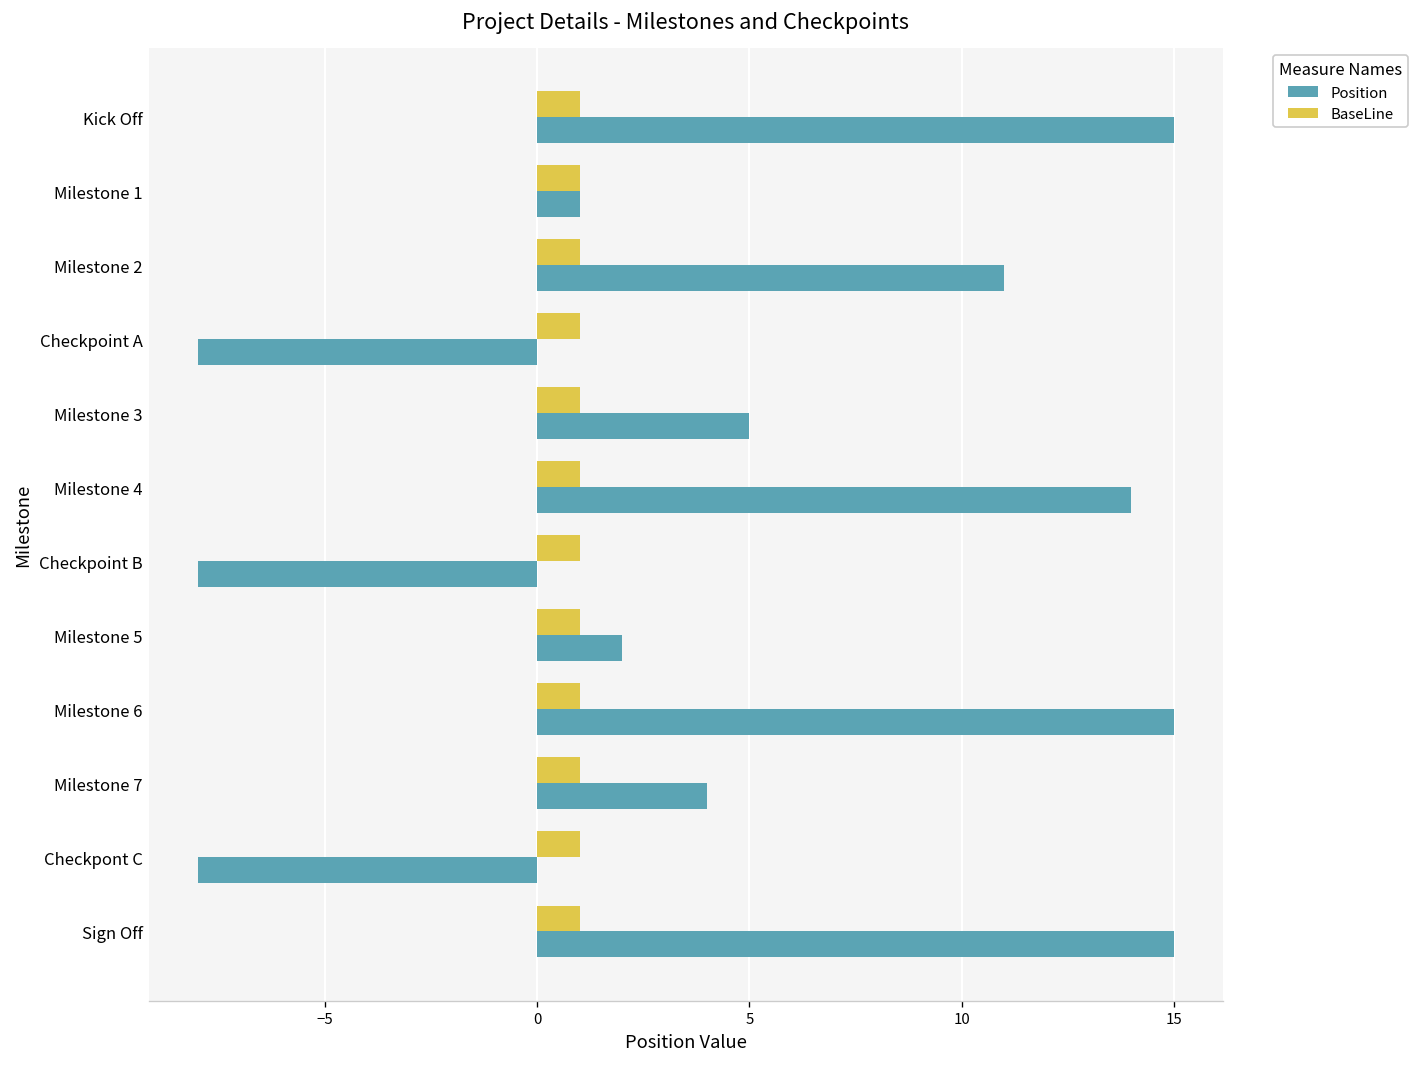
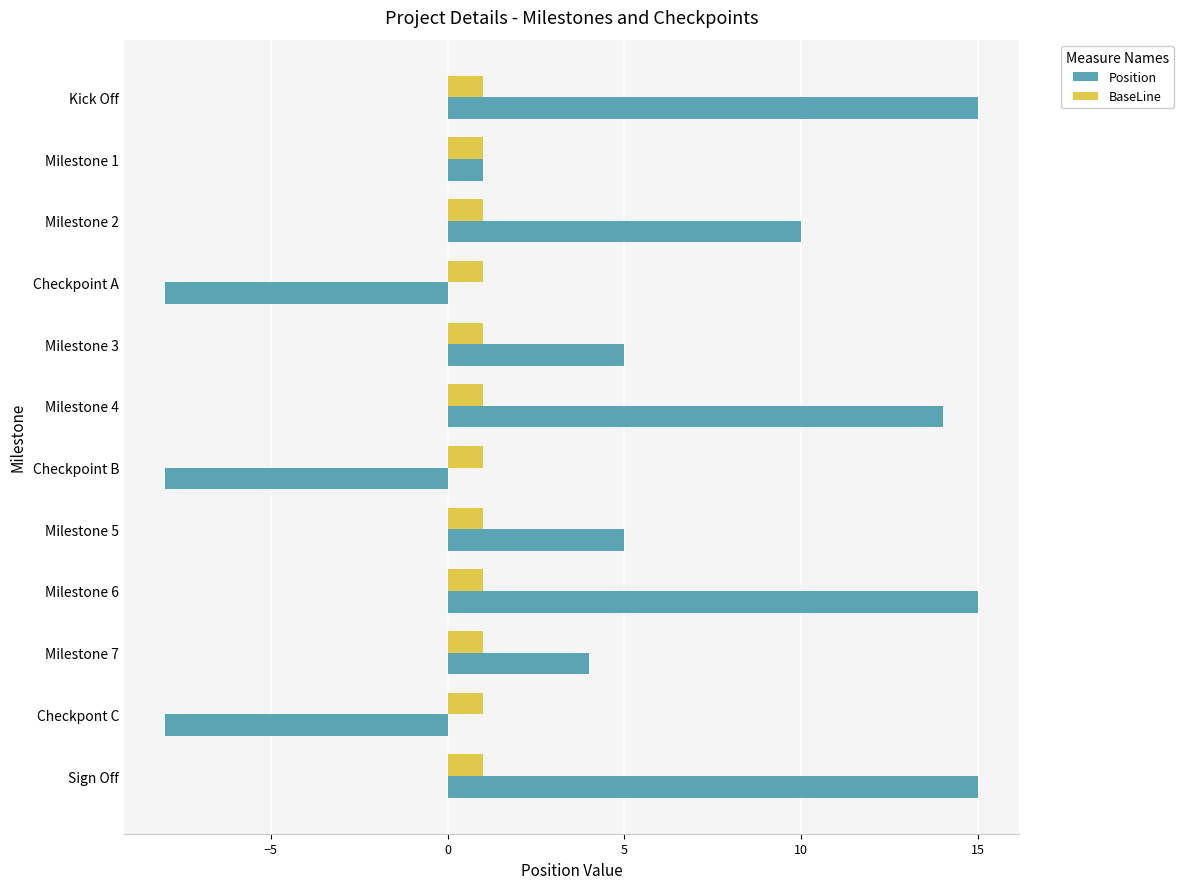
Position, Milestone 2: 11 -> 10
Position, Milestone 5: 2 -> 5
